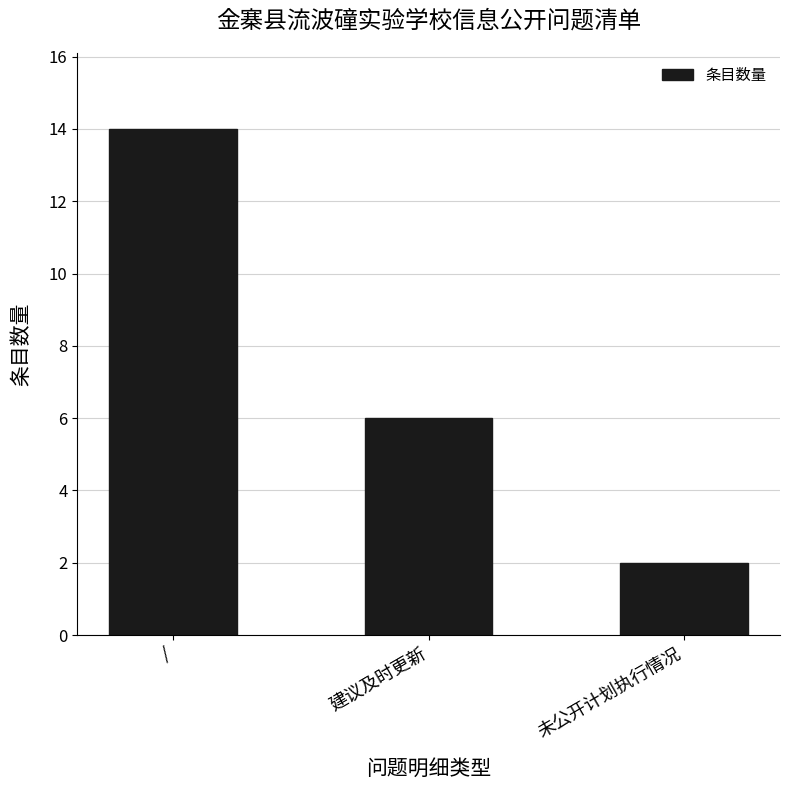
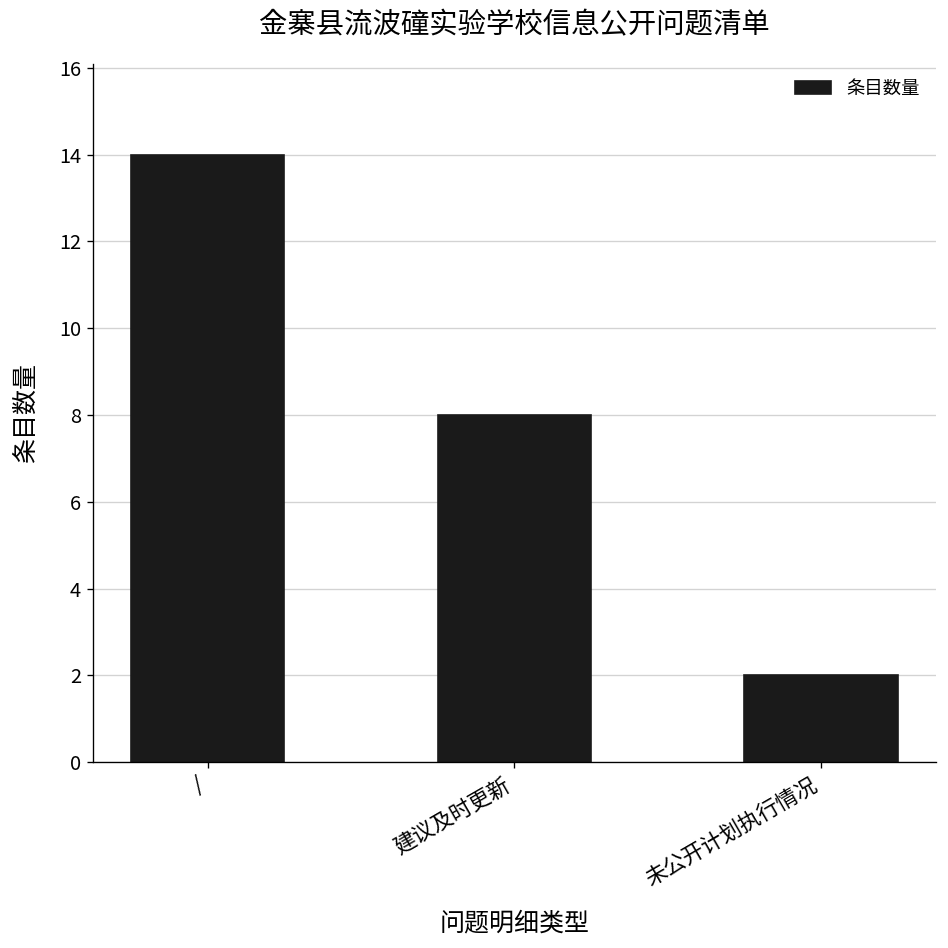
建议及时更新: 6 -> 8
